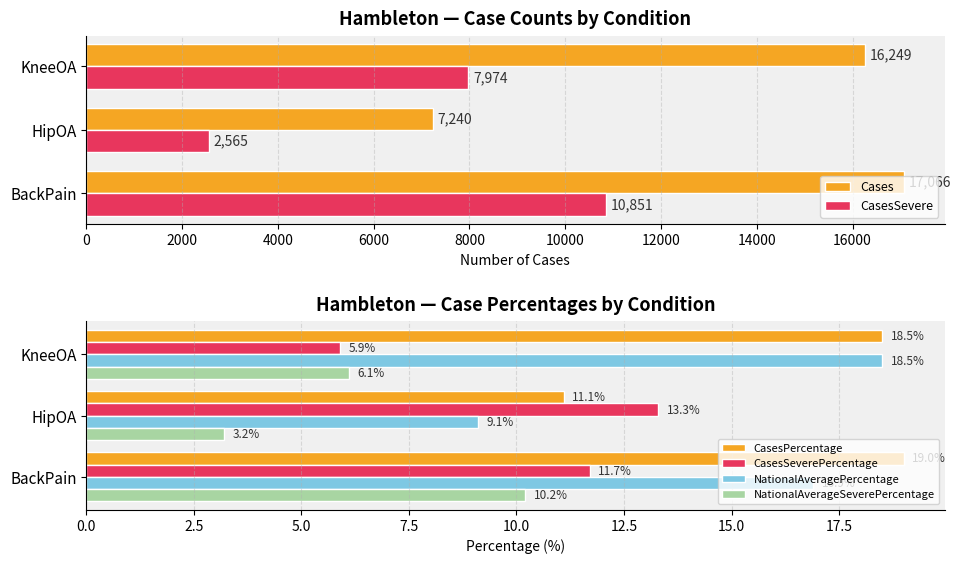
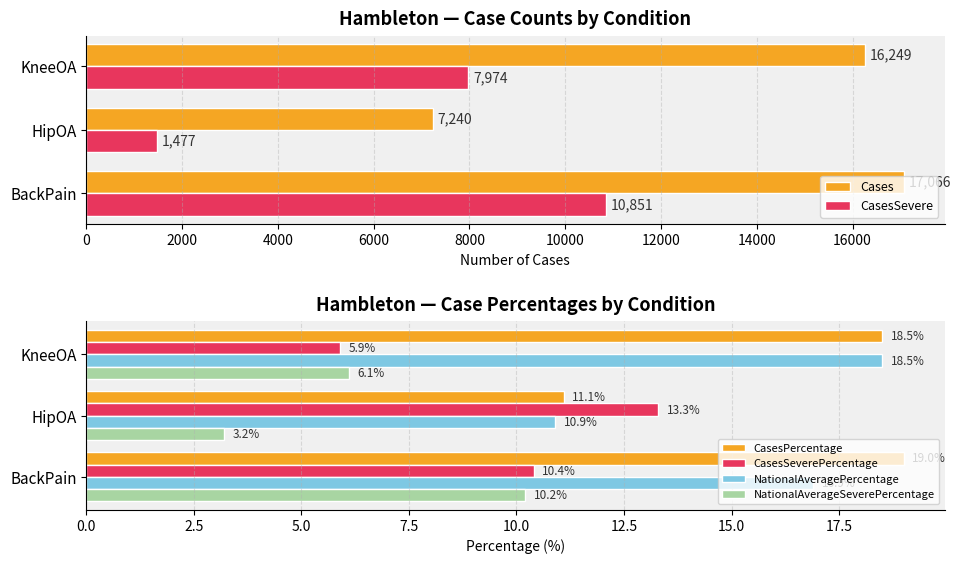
Hambleton — Case Counts by Condition, CasesSevere, HipOA: 2,565 -> 1,477
Hambleton — Case Percentages by Condition, NationalAveragePercentage, HipOA: 9.1% -> 10.9%
Hambleton — Case Percentages by Condition, CasesSeverePercentage, BackPain: 11.7% -> 10.4%
